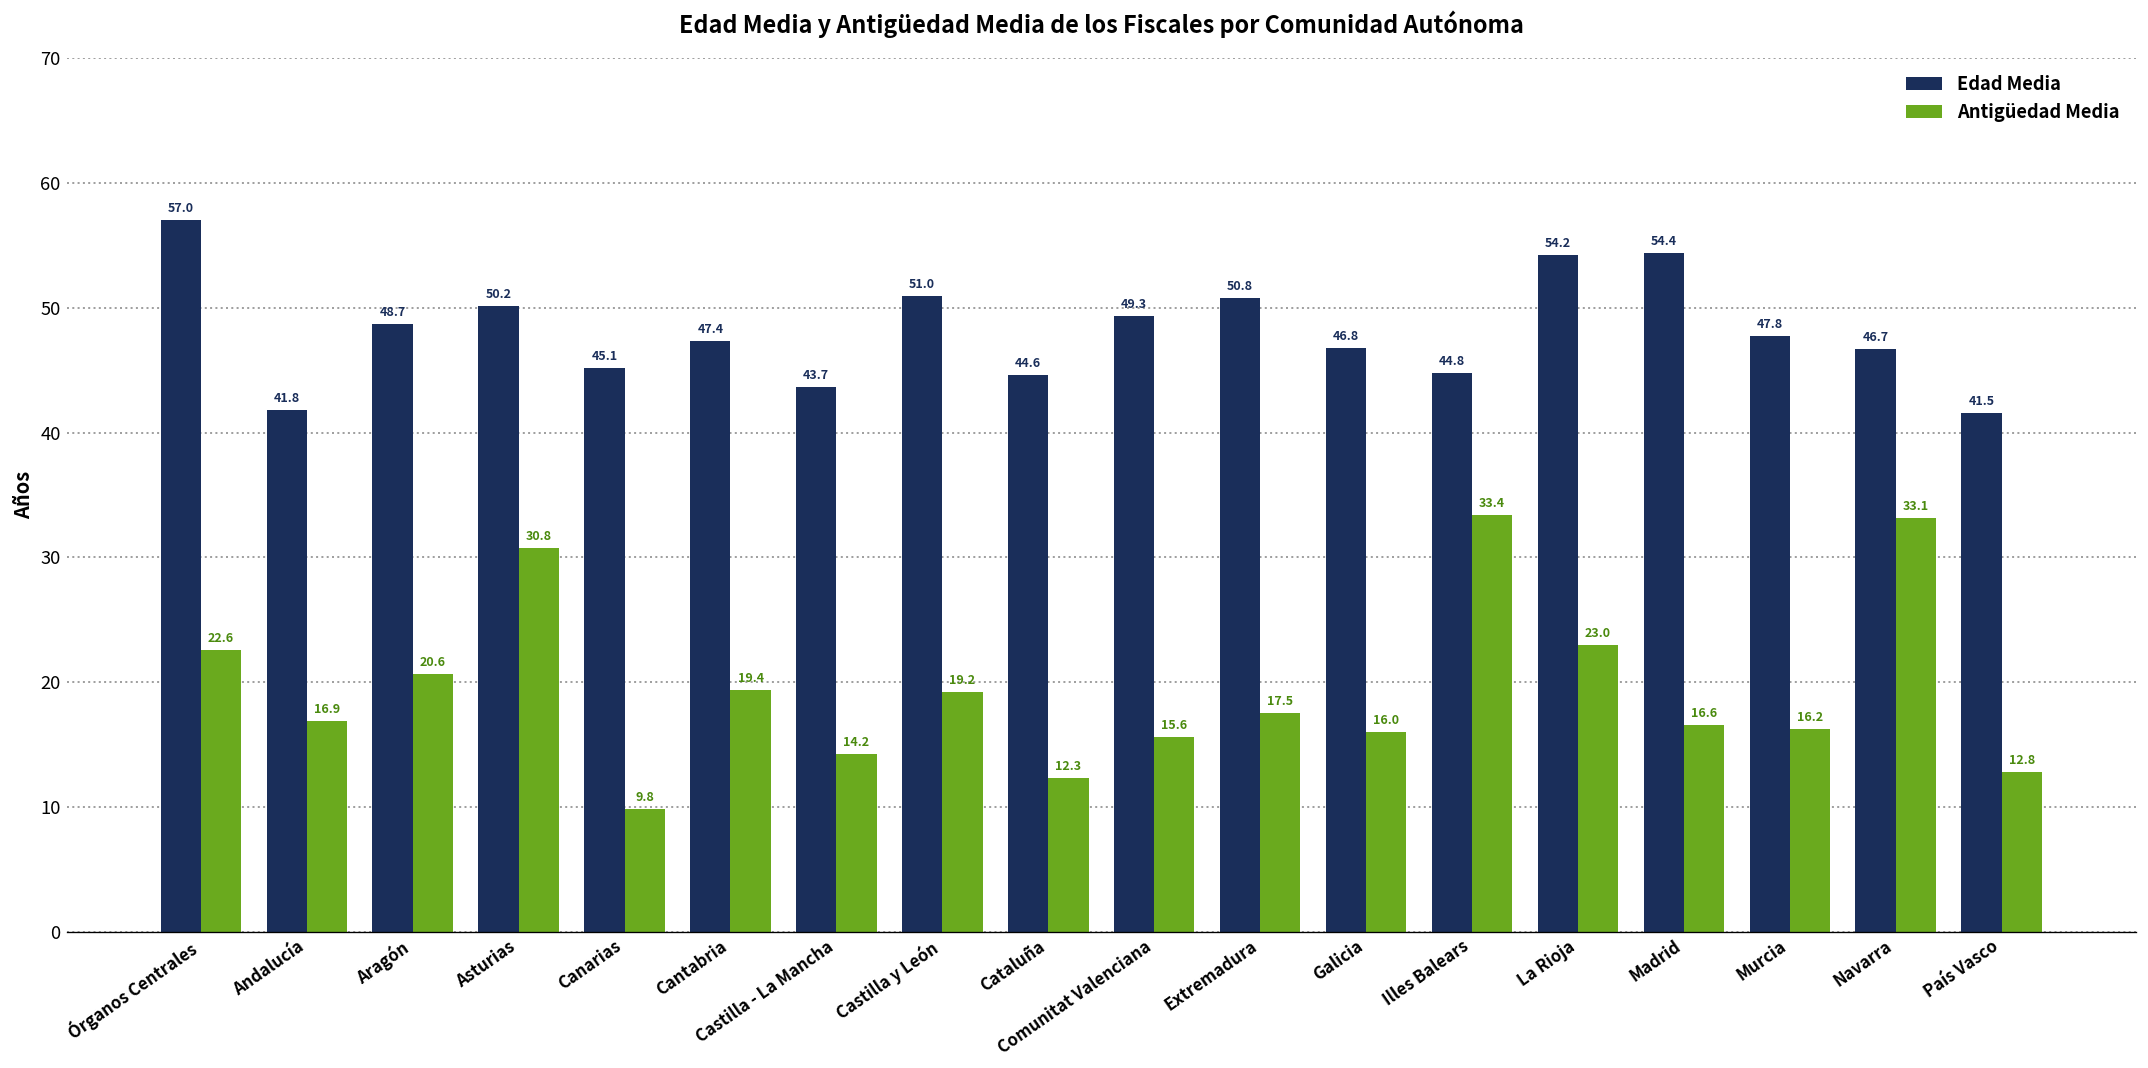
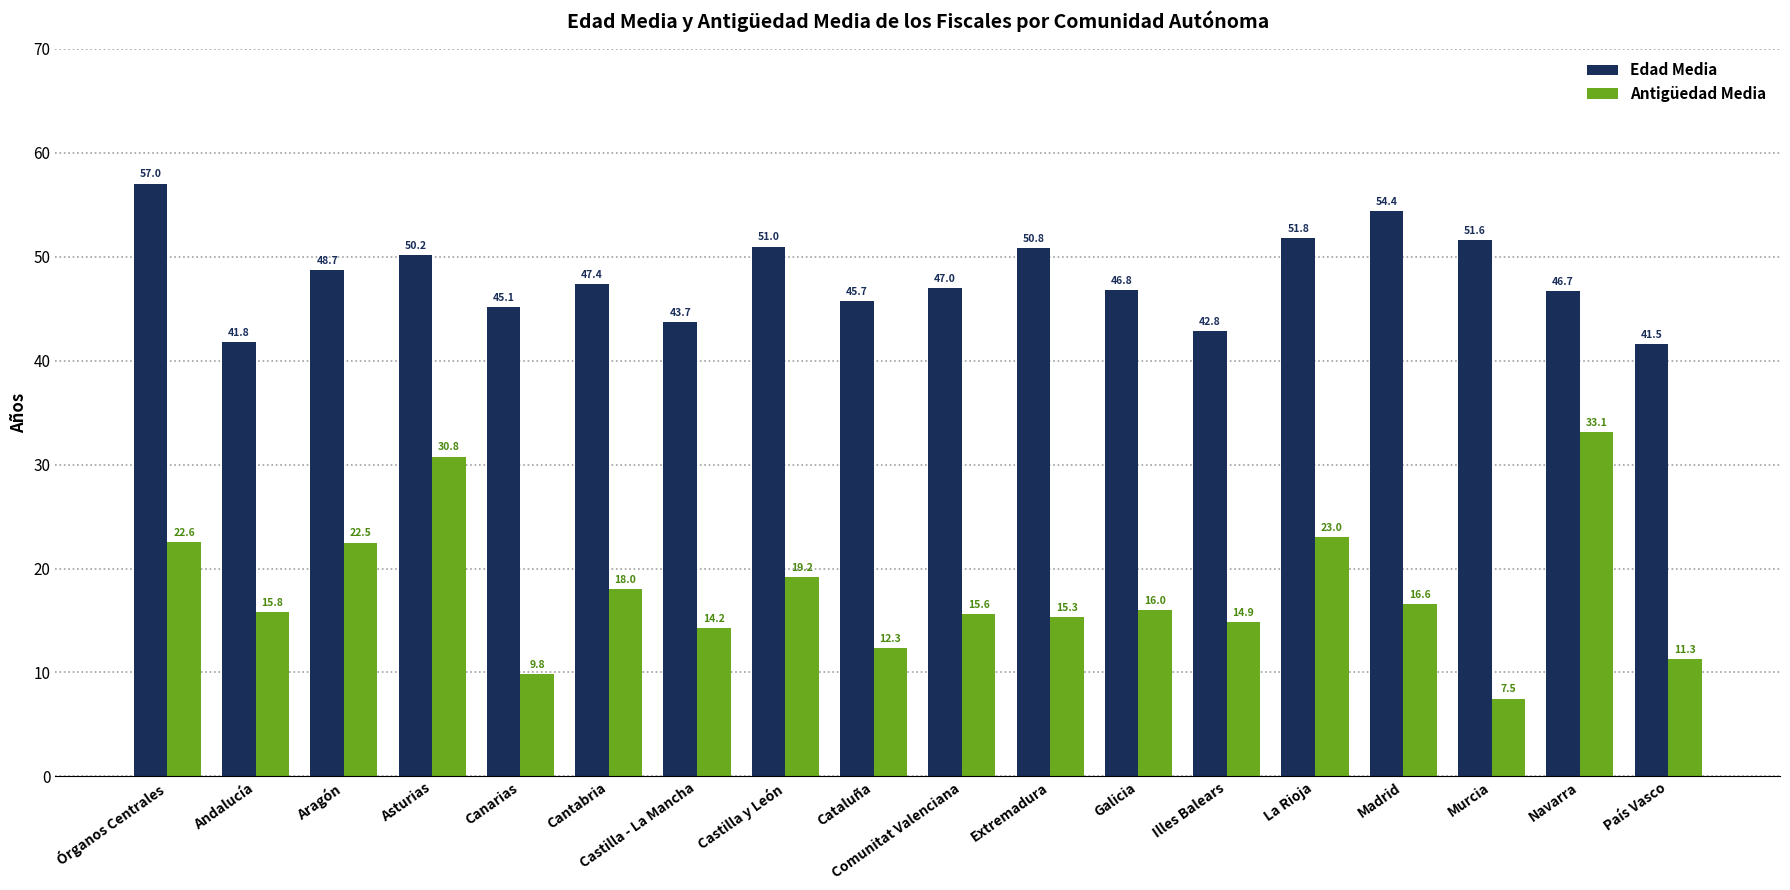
Antigüedad Media, Andalucía: 16.9 -> 15.8
Antigüedad Media, Aragón: 20.6 -> 22.5
Antigüedad Media, Cantabria: 19.4 -> 18.0
Edad Media, Cataluña: 44.6 -> 45.7
Edad Media, Comunitat Valenciana: 49.3 -> 47.0
Antigüedad Media, Extremadura: 17.5 -> 15.3
Edad Media, Illes Balears: 44.8 -> 42.8
Antigüedad Media, Illes Balears: 33.4 -> 14.9
Edad Media, La Rioja: 54.2 -> 51.8
Edad Media, Murcia: 47.8 -> 51.6
Antigüedad Media, Murcia: 16.2 -> 7.5
Antigüedad Media, País Vasco: 12.8 -> 11.3
